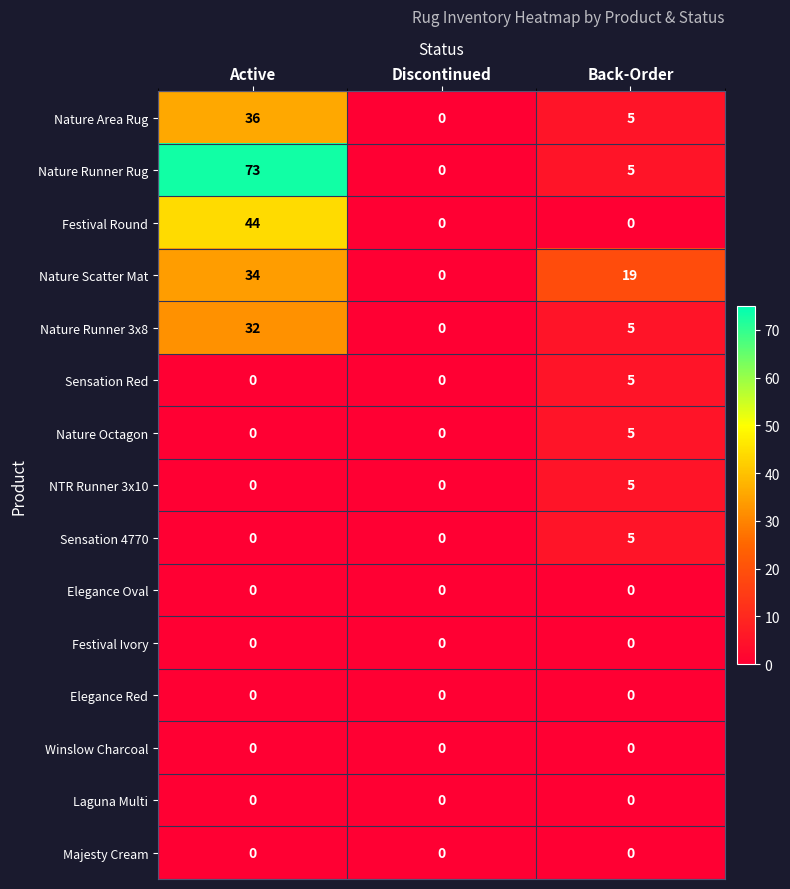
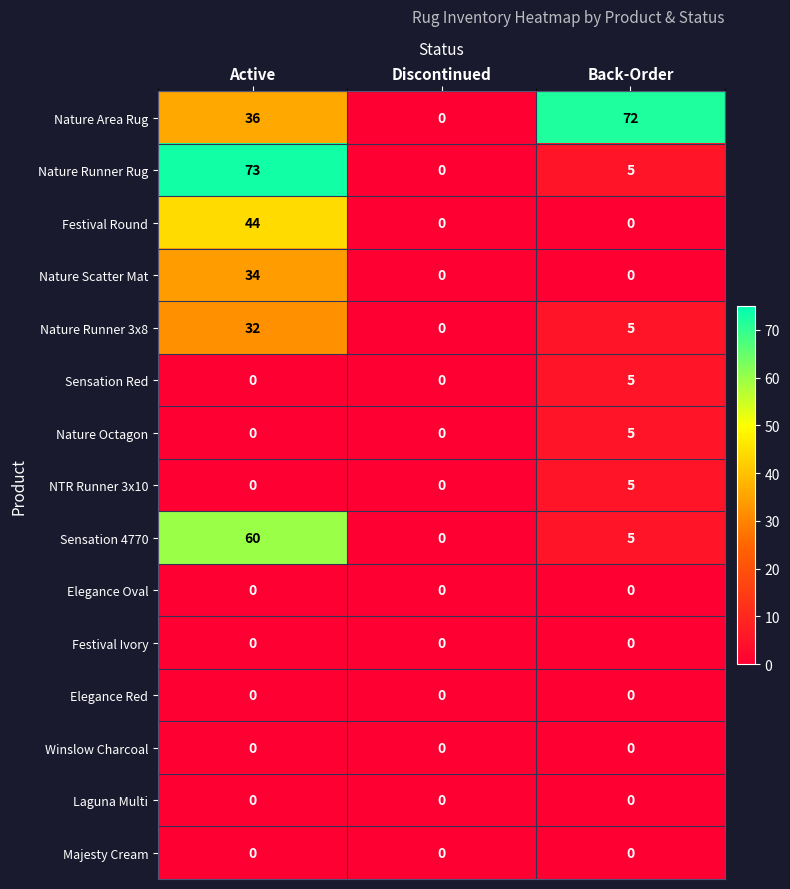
Nature Area Rug, Back-Order: 5 -> 72
Nature Scatter Mat, Back-Order: 19 -> 0
Sensation 4770, Active: 0 -> 60
